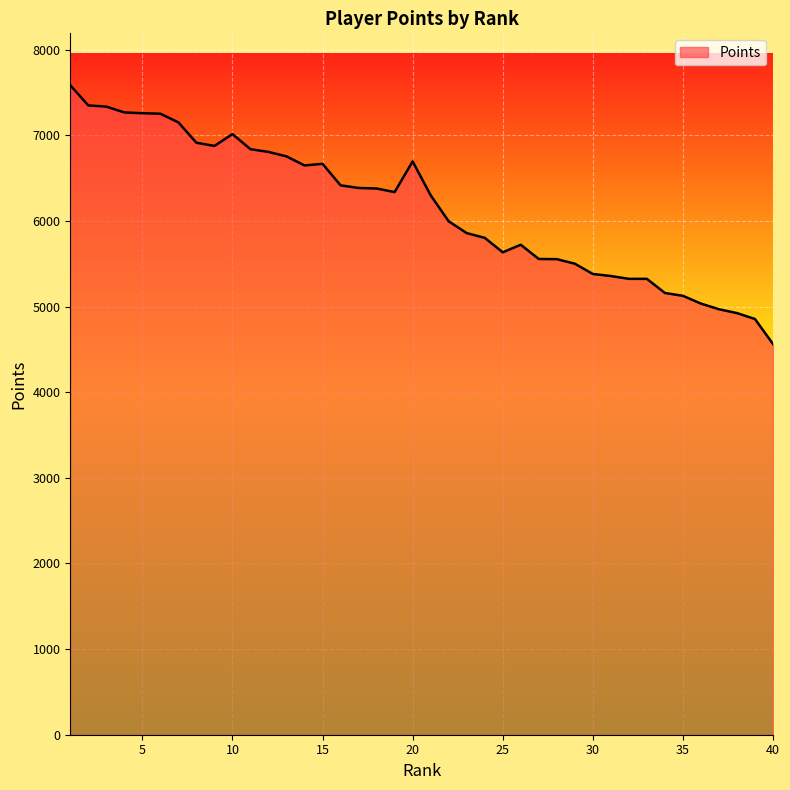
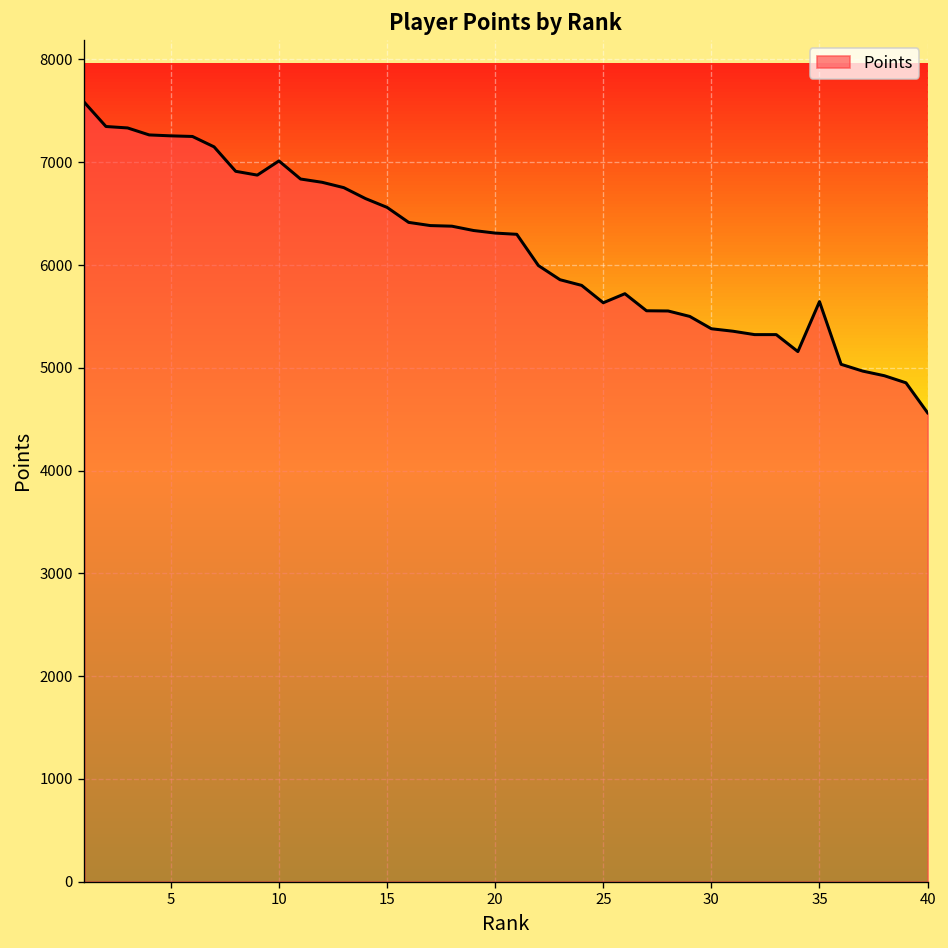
15: 6700 -> 6600
20: 6700 -> 6300
35: 5100 -> 5600
